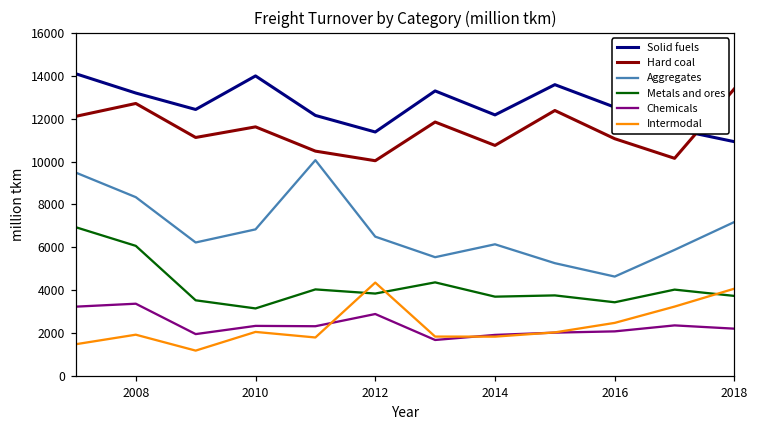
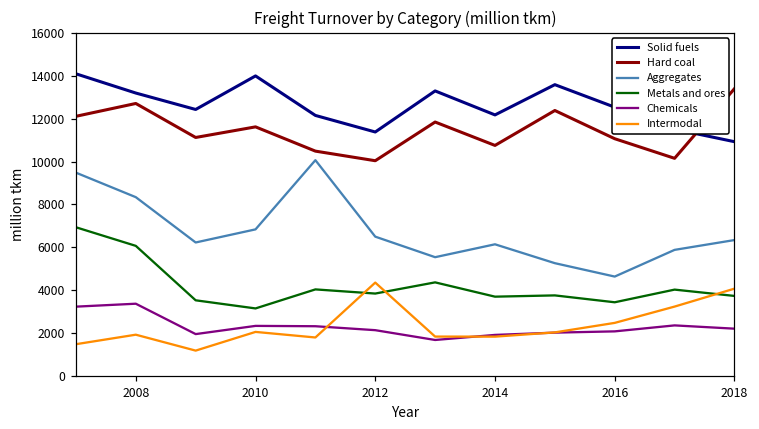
Chemicals, 2012: 2900 -> 2100
Aggregates, 2018: 7200 -> 6300
